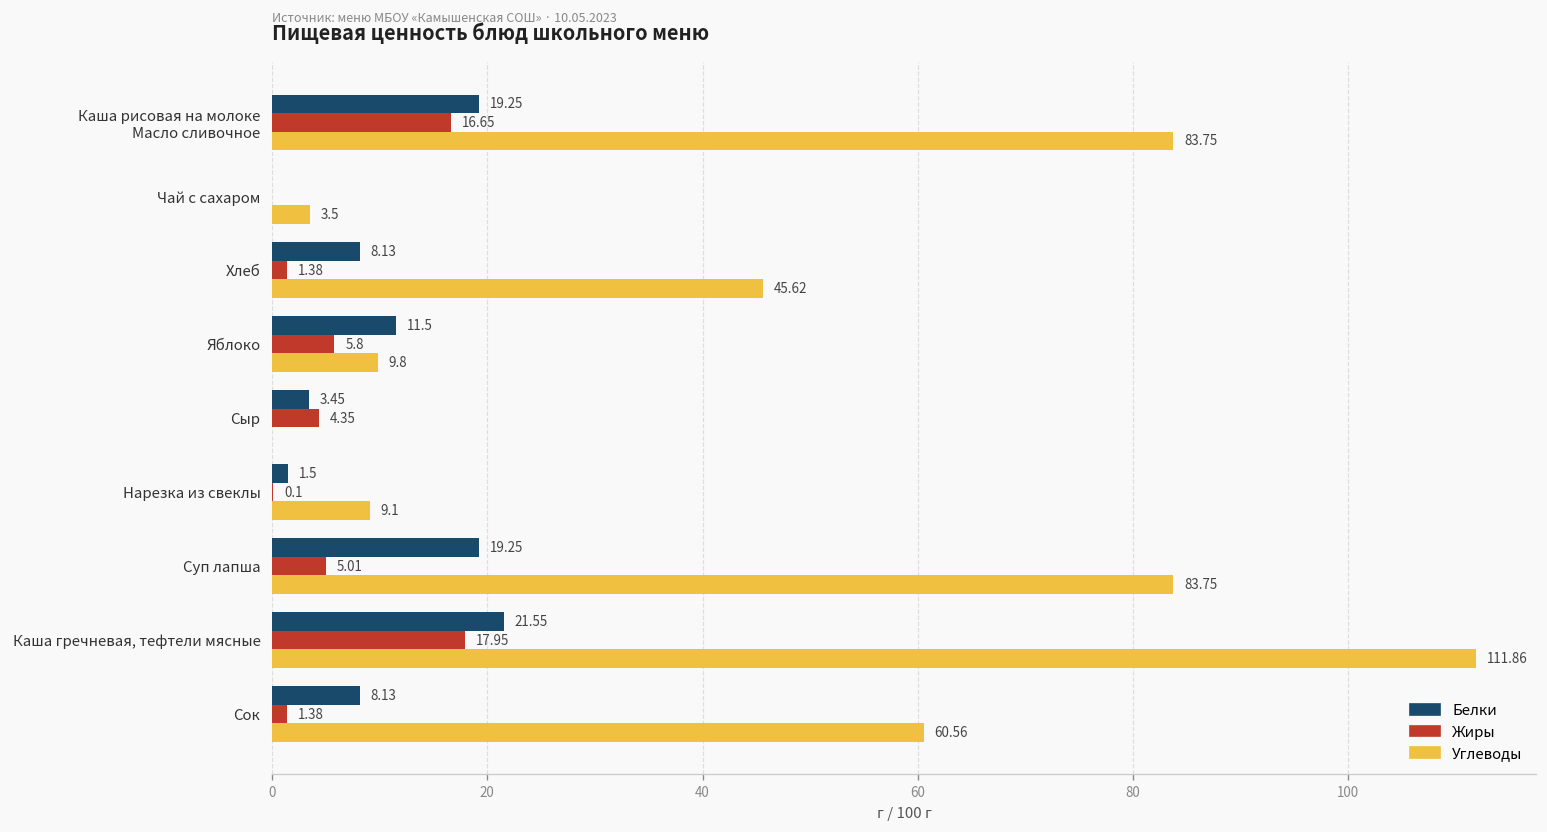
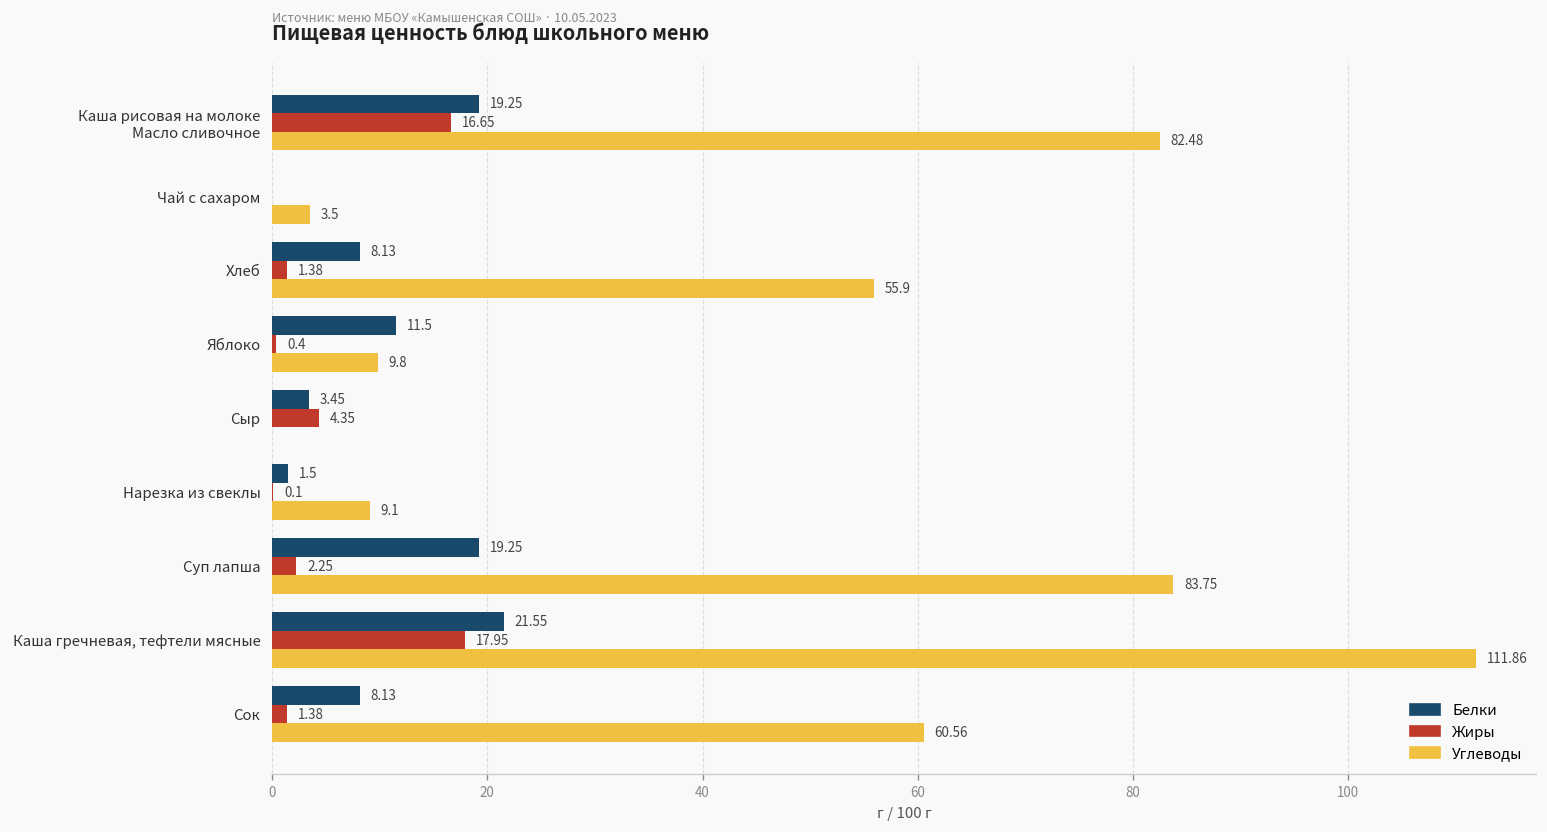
Углеводы, Каша рисовая на молоке Масло сливочное: 83.75 -> 82.48
Углеводы, Хлеб: 45.62 -> 55.9
Жиры, Яблоко: 5.8 -> 0.4
Жиры, Суп лапша: 5.01 -> 2.25
